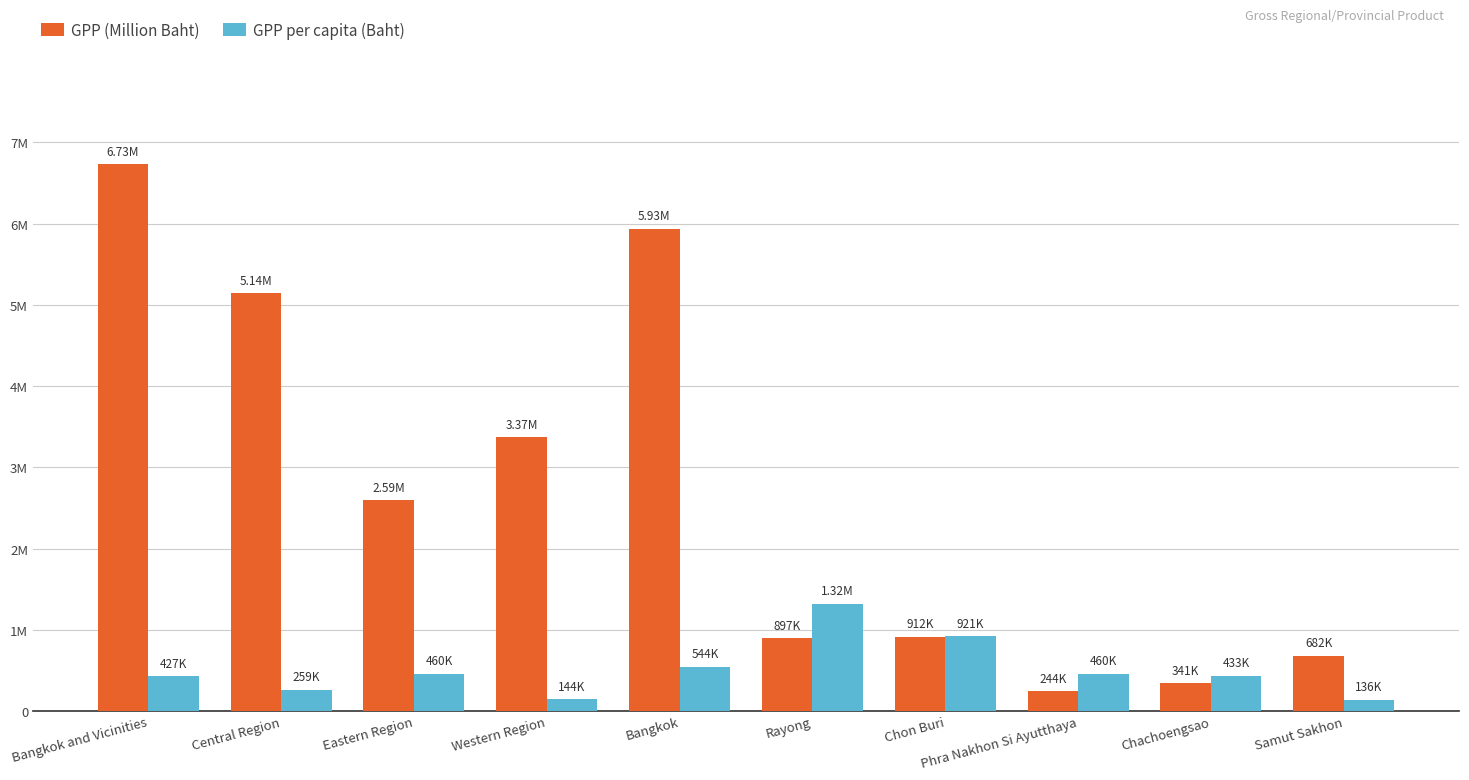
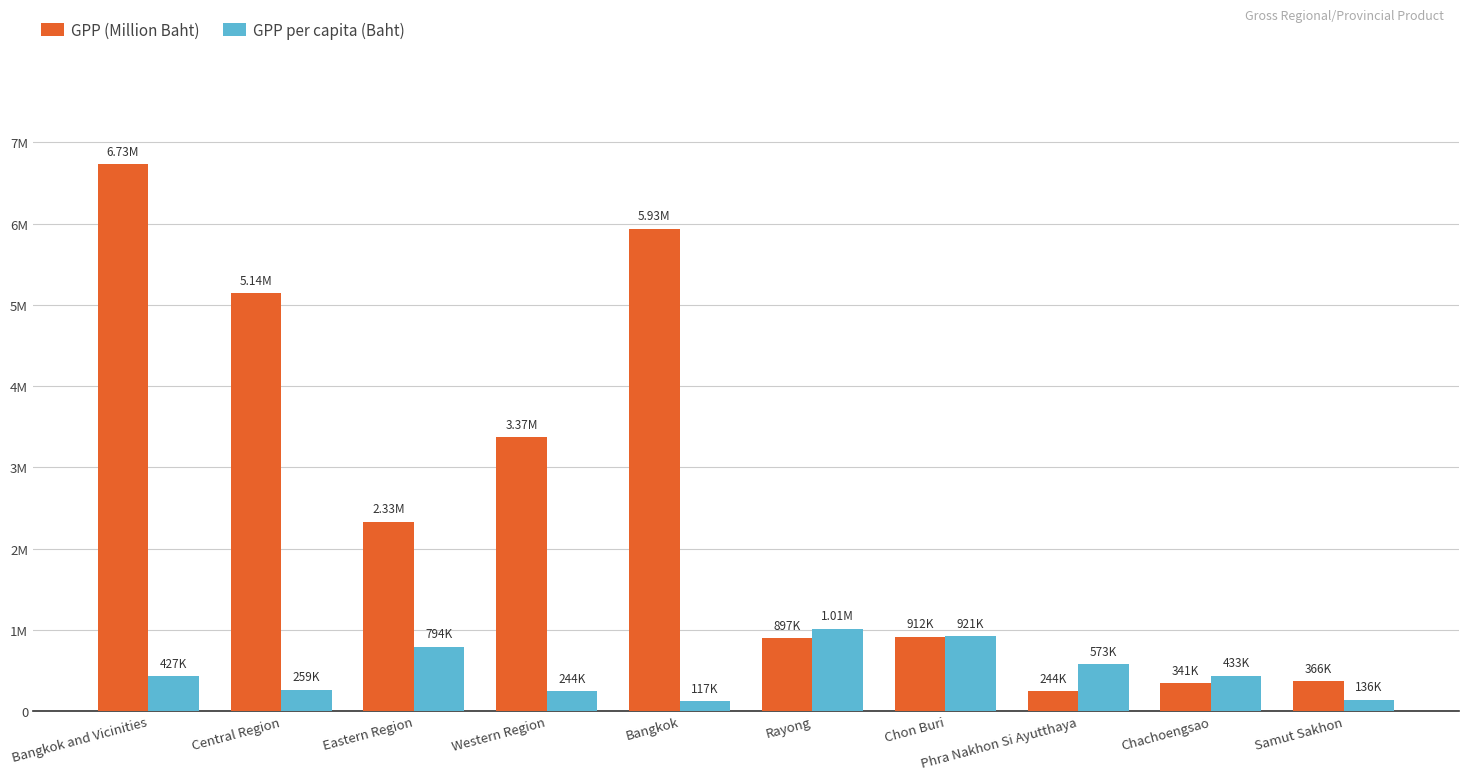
GPP (Million Baht), Eastern Region: 2.59M -> 2.33M
GPP per capita (Baht), Eastern Region: 460K -> 794K
GPP per capita (Baht), Western Region: 144K -> 244K
GPP per capita (Baht), Bangkok: 544K -> 117K
GPP per capita (Baht), Rayong: 1.32M -> 1.01M
GPP per capita (Baht), Phra Nakhon Si Ayutthaya: 460K -> 573K
GPP (Million Baht), Samut Sakhon: 682K -> 366K
